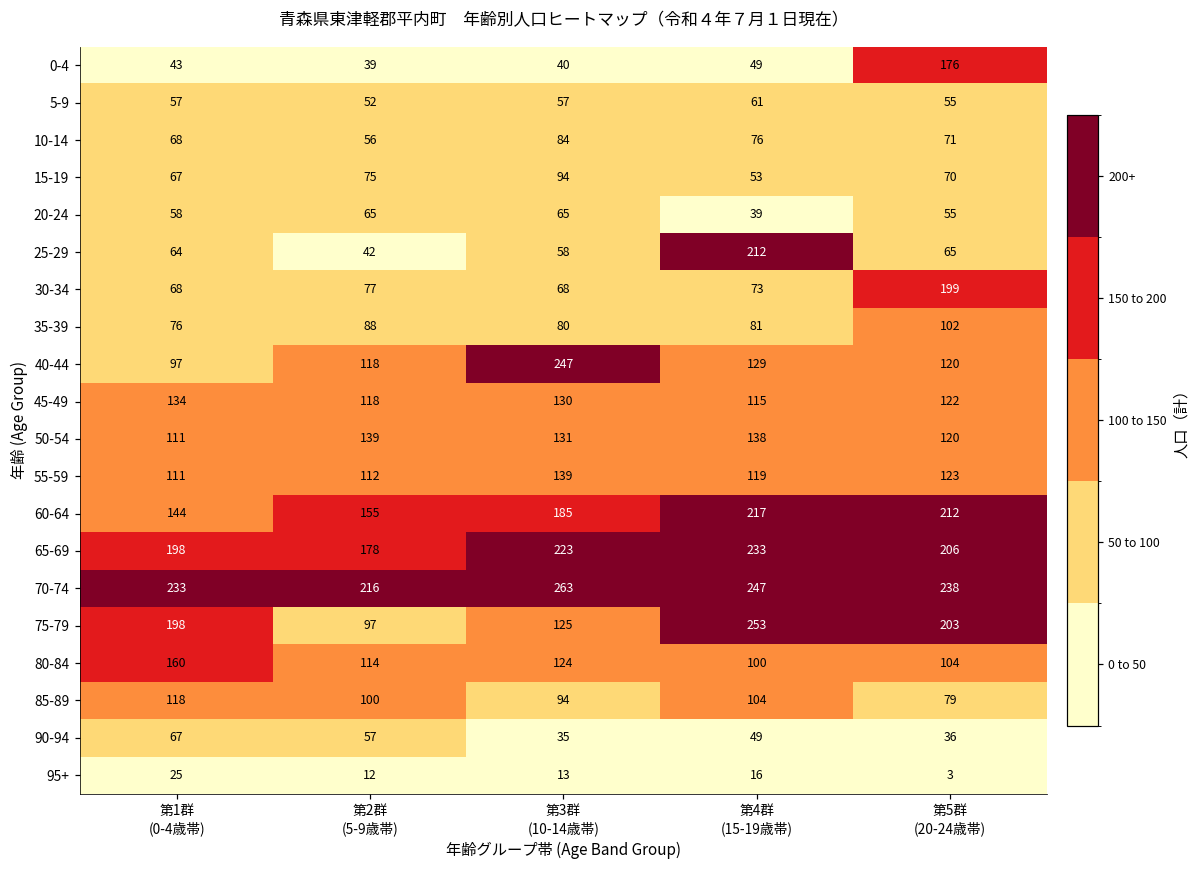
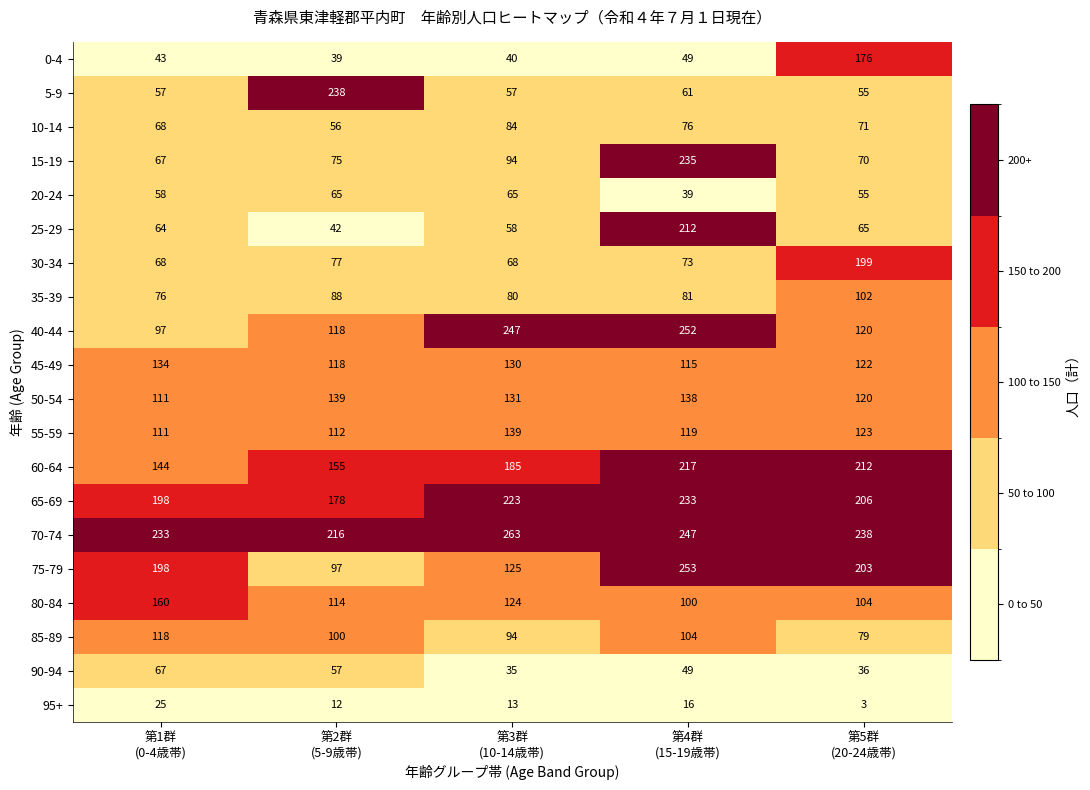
5-9, 第2群 (5-9歳帯): 52 -> 238
15-19, 第4群 (15-19歳帯): 53 -> 235
40-44, 第4群 (15-19歳帯): 129 -> 252
